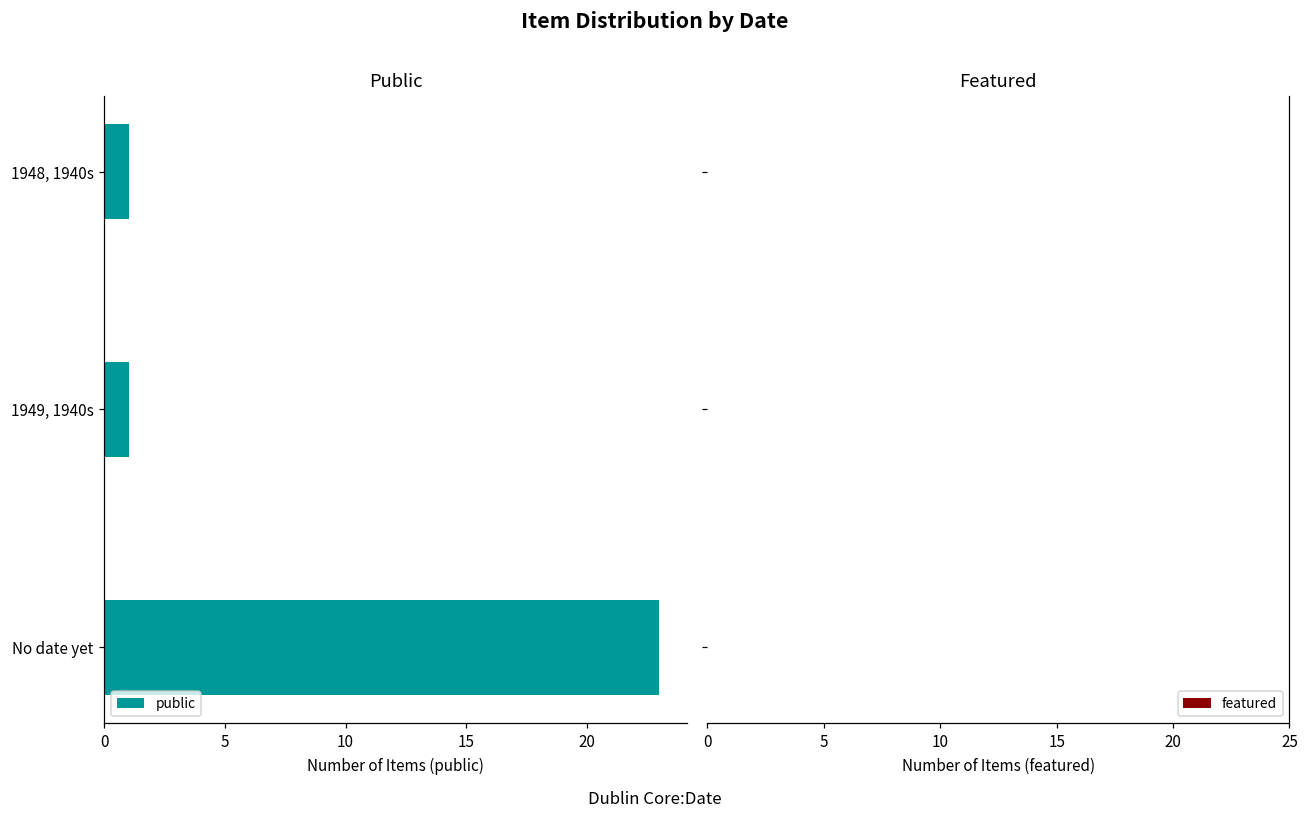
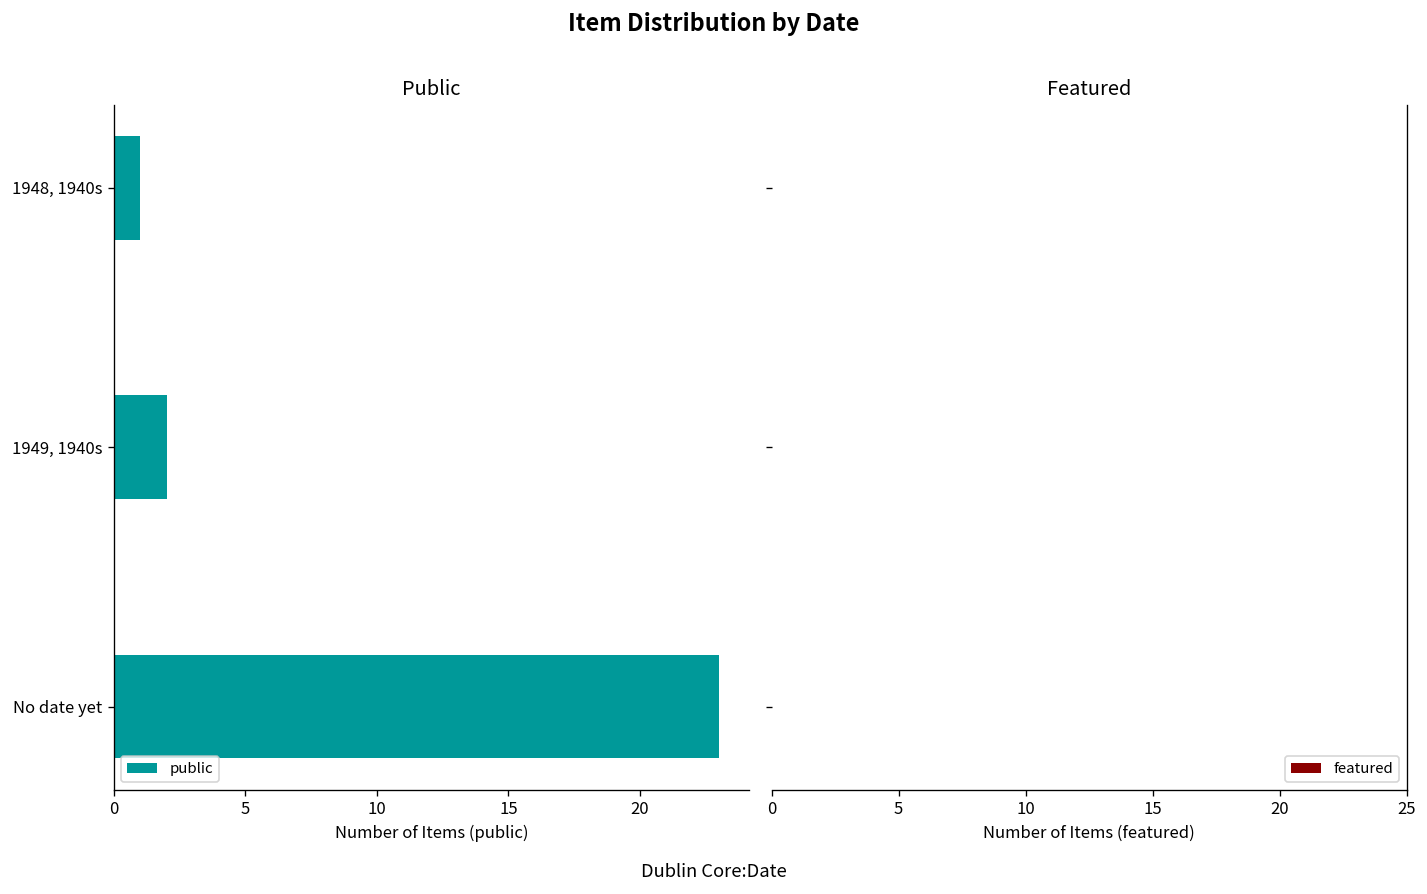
Public, 1949, 1940s: 1 -> 2
